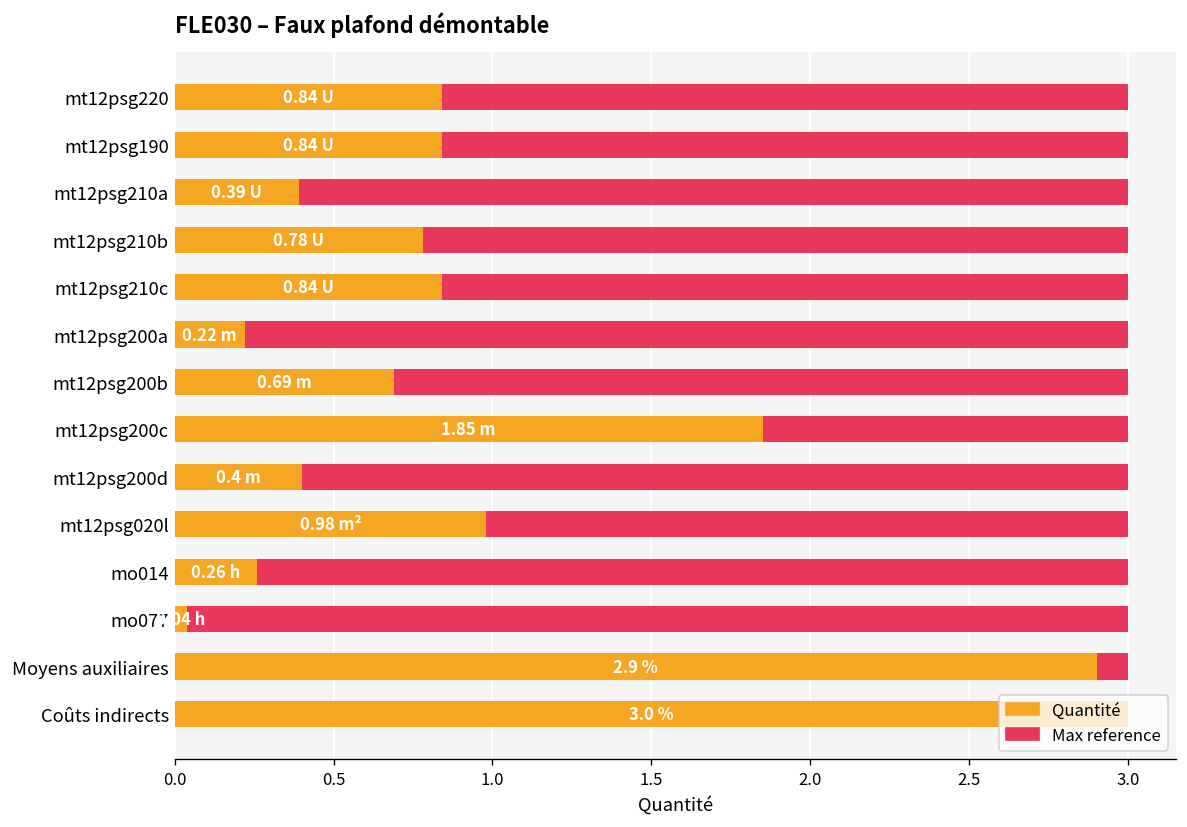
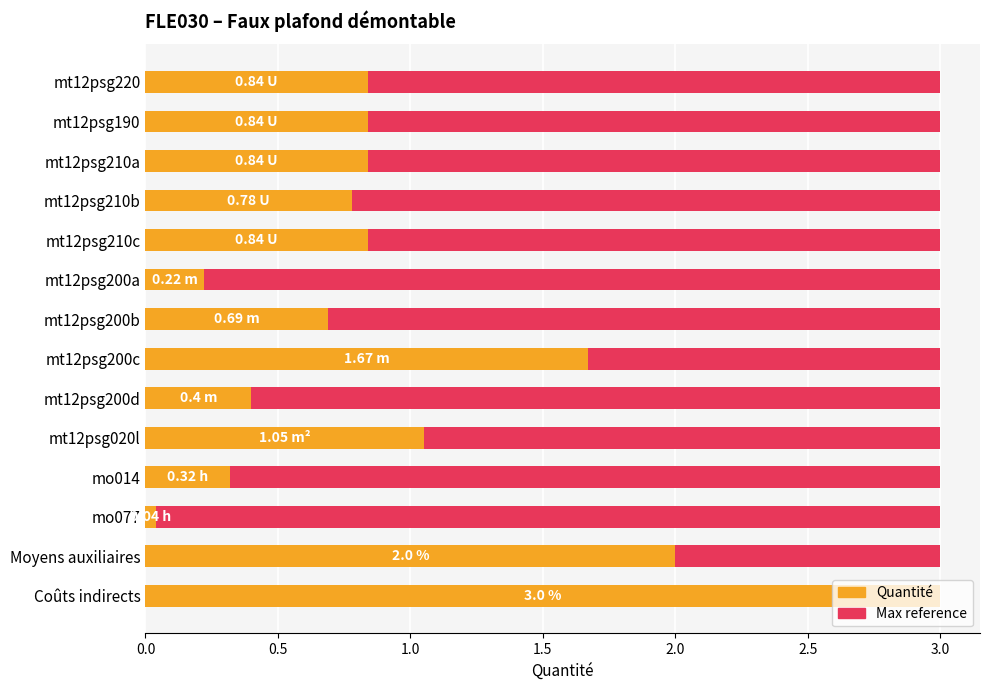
Quantité, mt12psg210a: 0.39 -> 0.84
Quantité, mt12psg200c: 1.85 -> 1.67
Quantité, mt12psg020l: 0.98 -> 1.05
Quantité, mo014: 0.26 -> 0.32
Quantité, Moyens auxiliaires: 2.9 % -> 2.0 %
